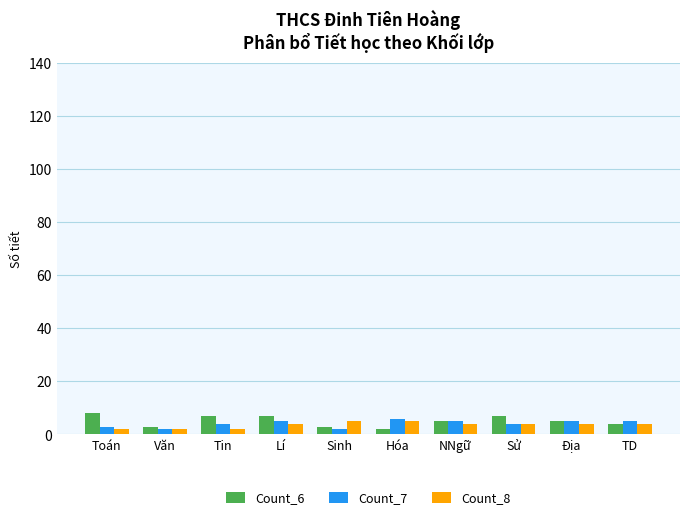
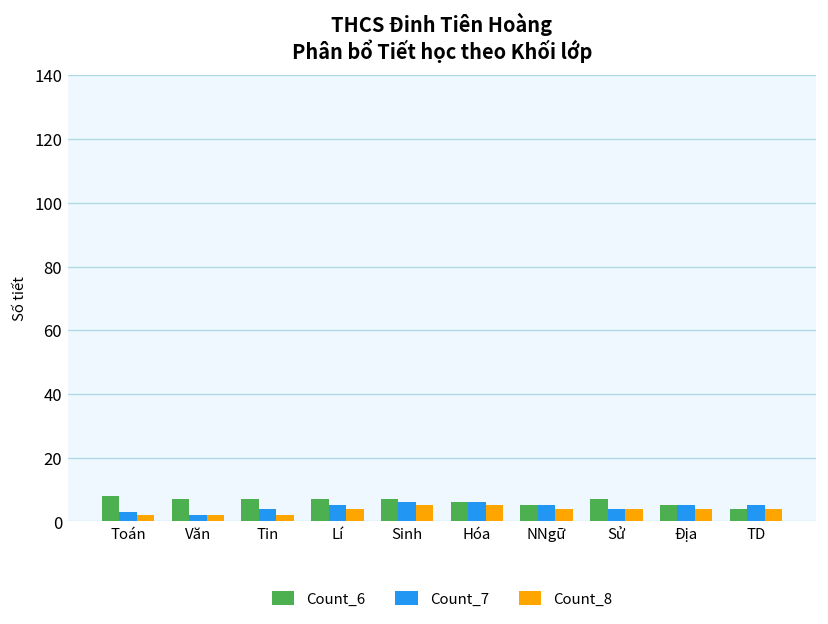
Count_6, Văn: 3 -> 7
Count_6, Sinh: 3 -> 7
Count_7, Sinh: 2 -> 6
Count_6, Hóa: 2 -> 6
